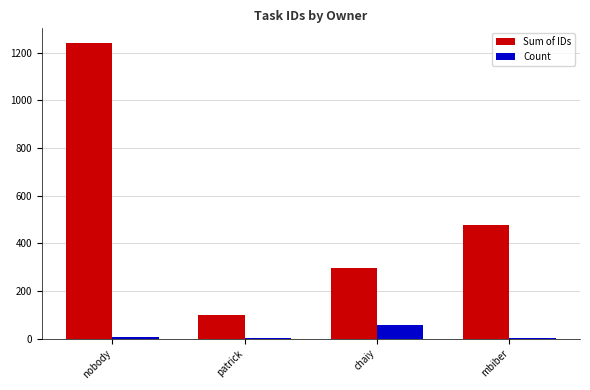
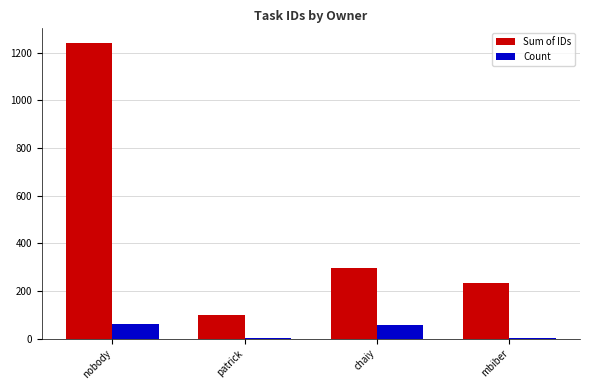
Count, nobody: 10 -> 60
Sum of IDs, mbiber: 480 -> 230
